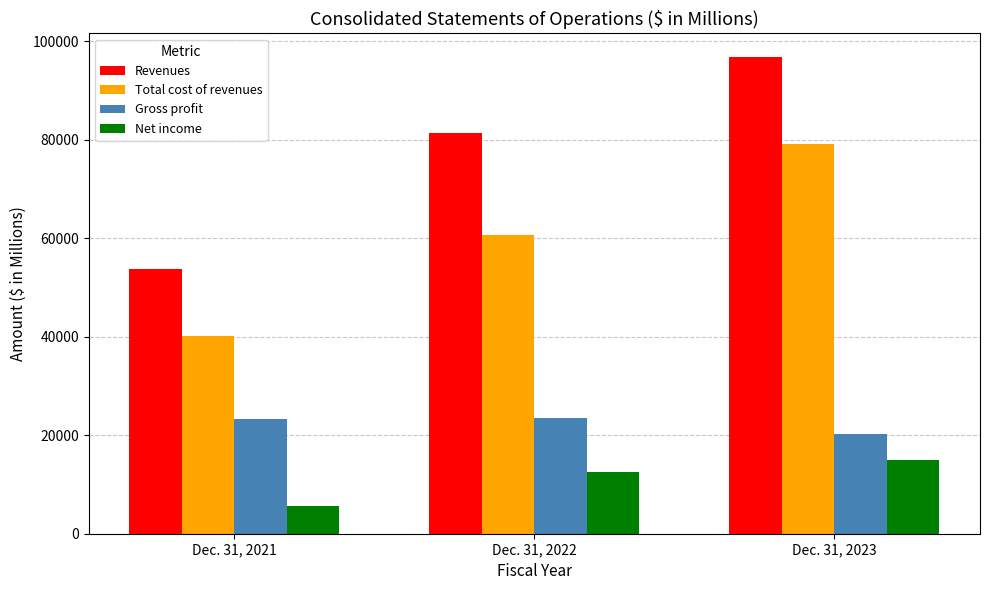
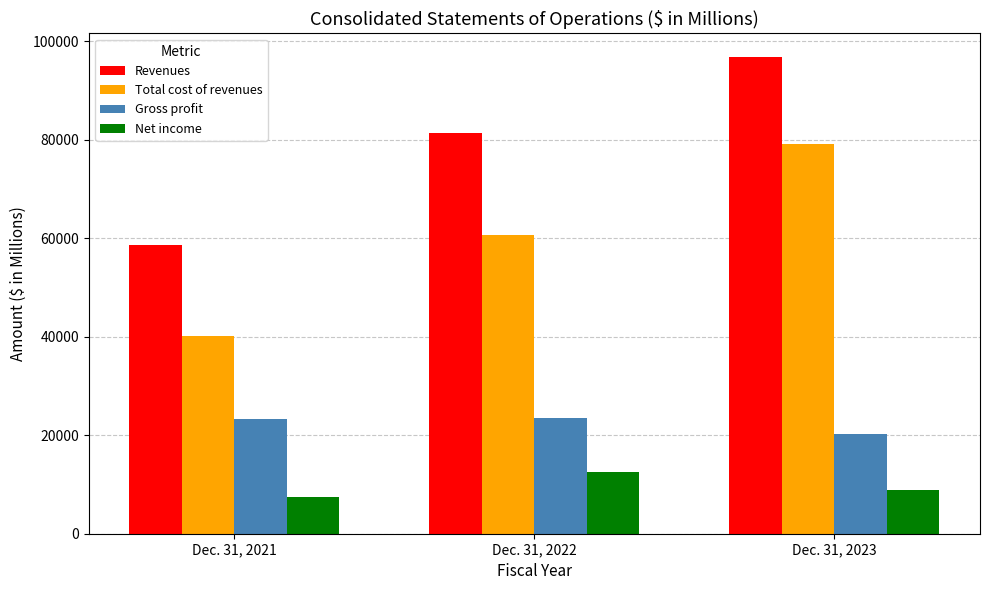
Revenues, Dec. 31, 2021: 54000 -> 59000
Net income, Dec. 31, 2021: 6000 -> 7000
Net income, Dec. 31, 2023: 15000 -> 9000
